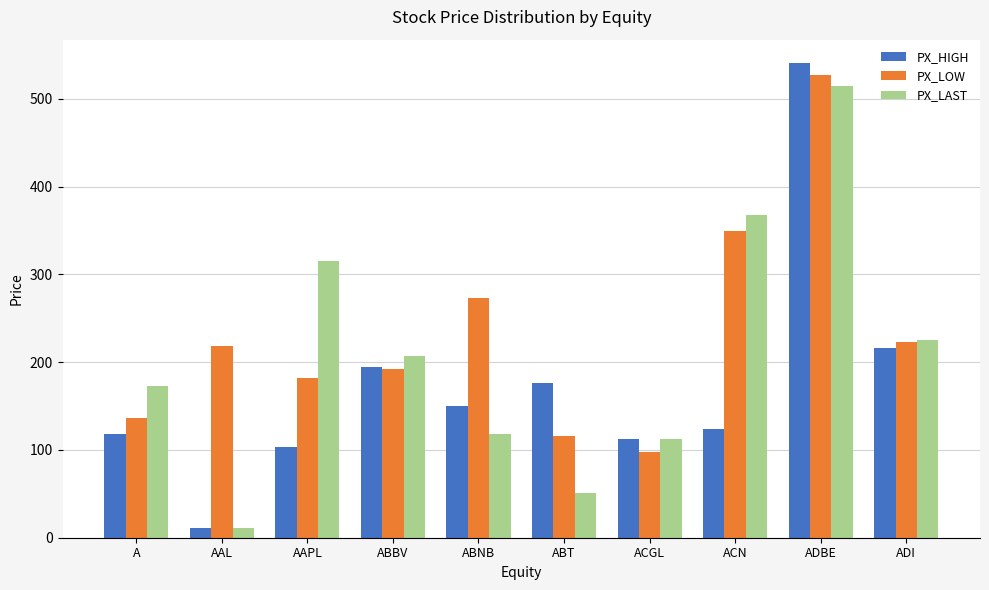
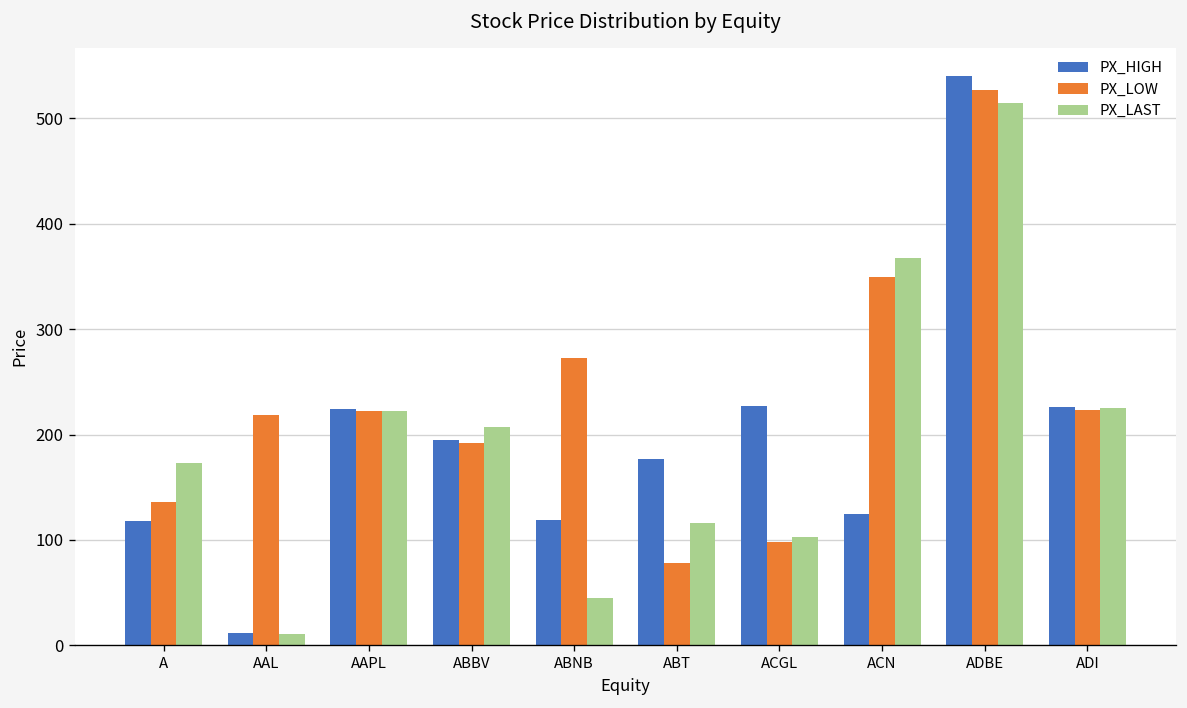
PX_HIGH, AAPL: 100 -> 220
PX_LOW, AAPL: 180 -> 220
PX_LAST, AAPL: 320 -> 220
PX_HIGH, ABNB: 150 -> 120
PX_LAST, ABNB: 120 -> 40
PX_LOW, ABT: 120 -> 80
PX_LAST, ABT: 50 -> 120
PX_HIGH, ACGL: 110 -> 230
PX_LAST, ACGL: 110 -> 100
PX_HIGH, ADI: 220 -> 230
